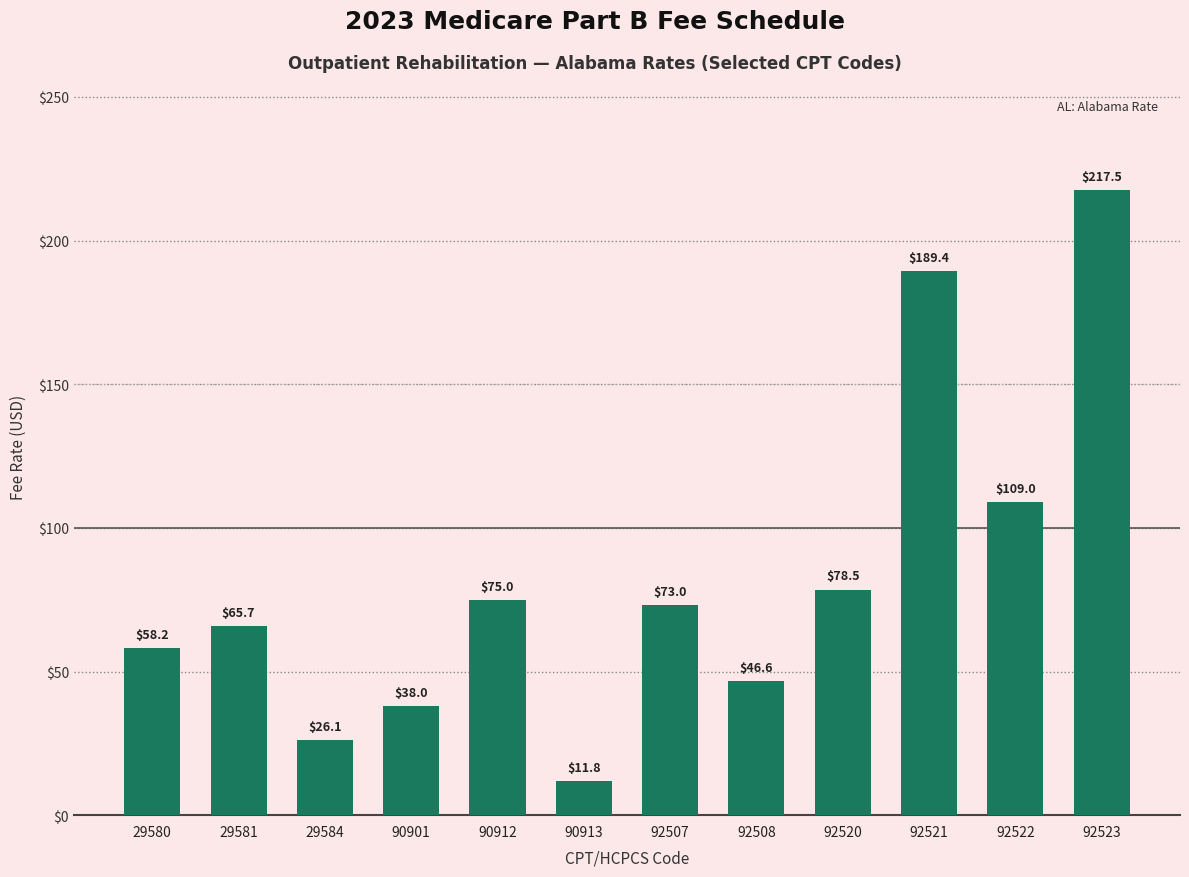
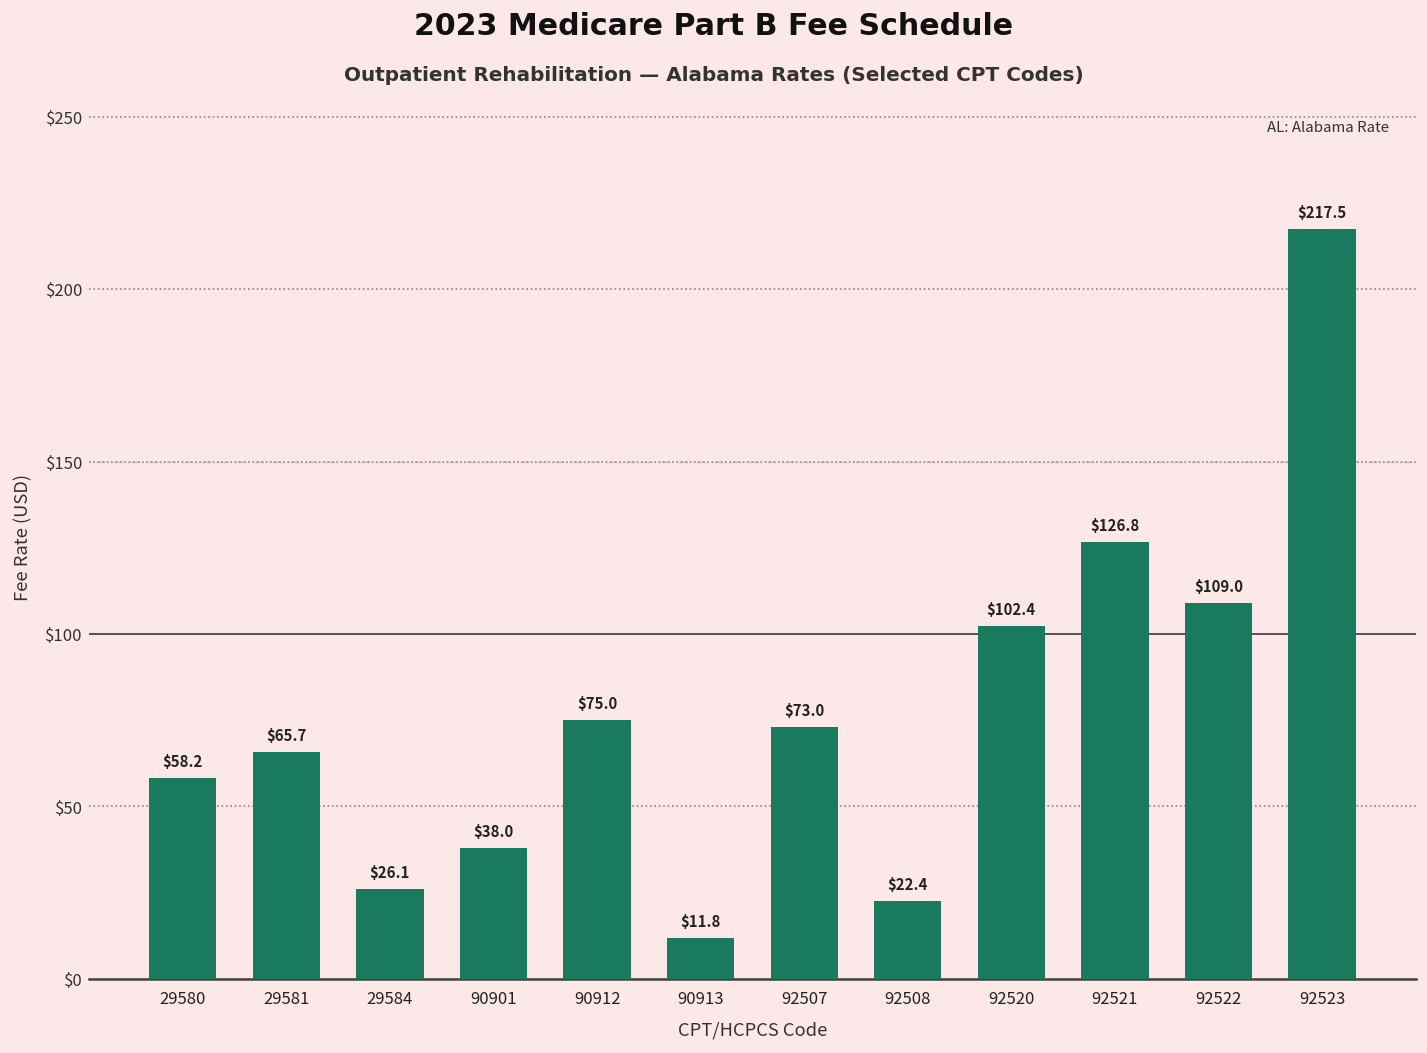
92508: $46.6 -> $22.4
92520: $78.5 -> $102.4
92521: $189.4 -> $126.8
